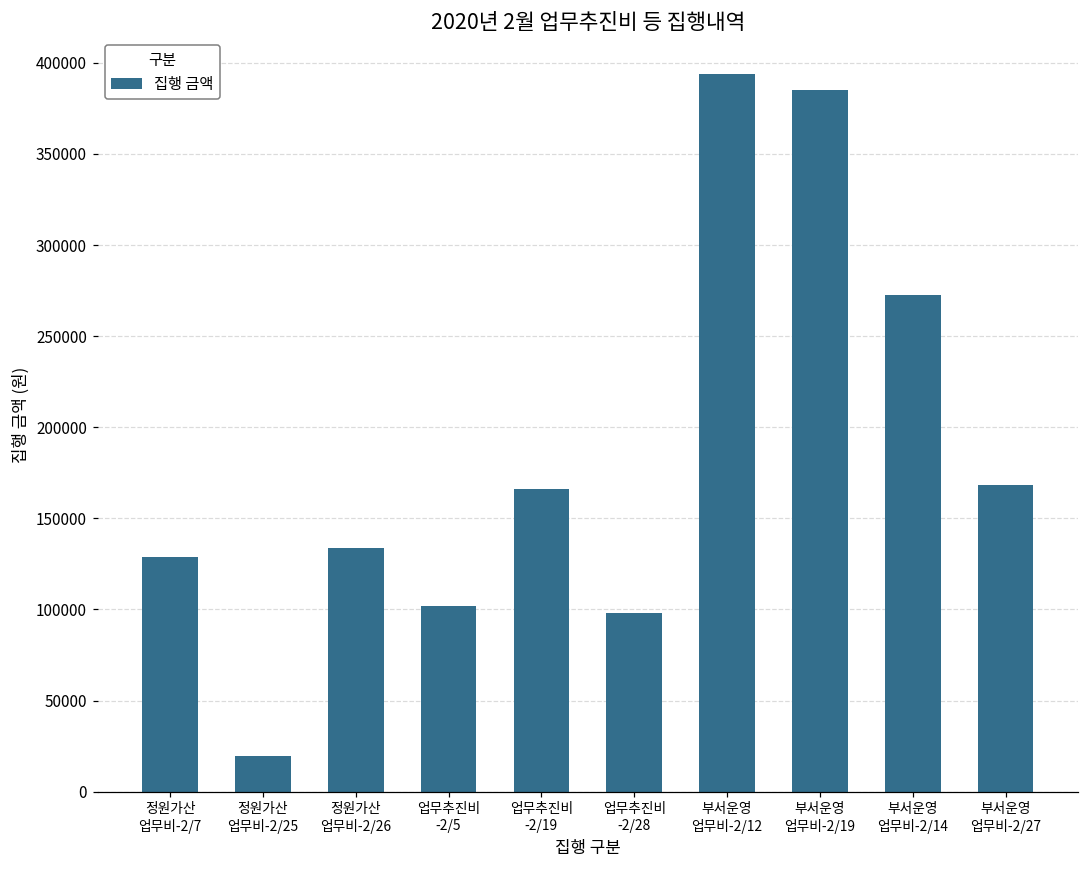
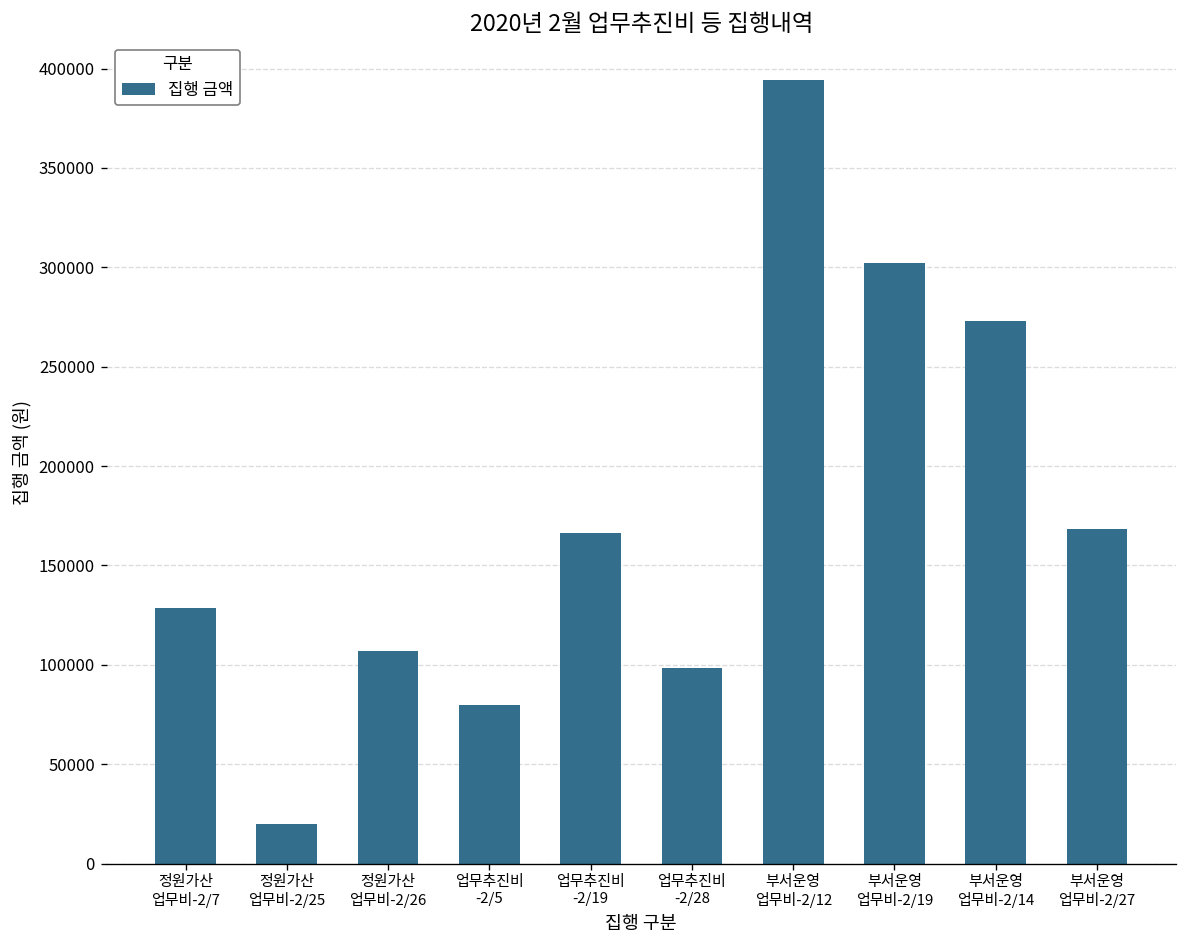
정원가산 업무비-2/26: 134000 -> 107000
업무추진비 -2/5: 102000 -> 80000
부서운영 업무비-2/19: 385000 -> 302000
